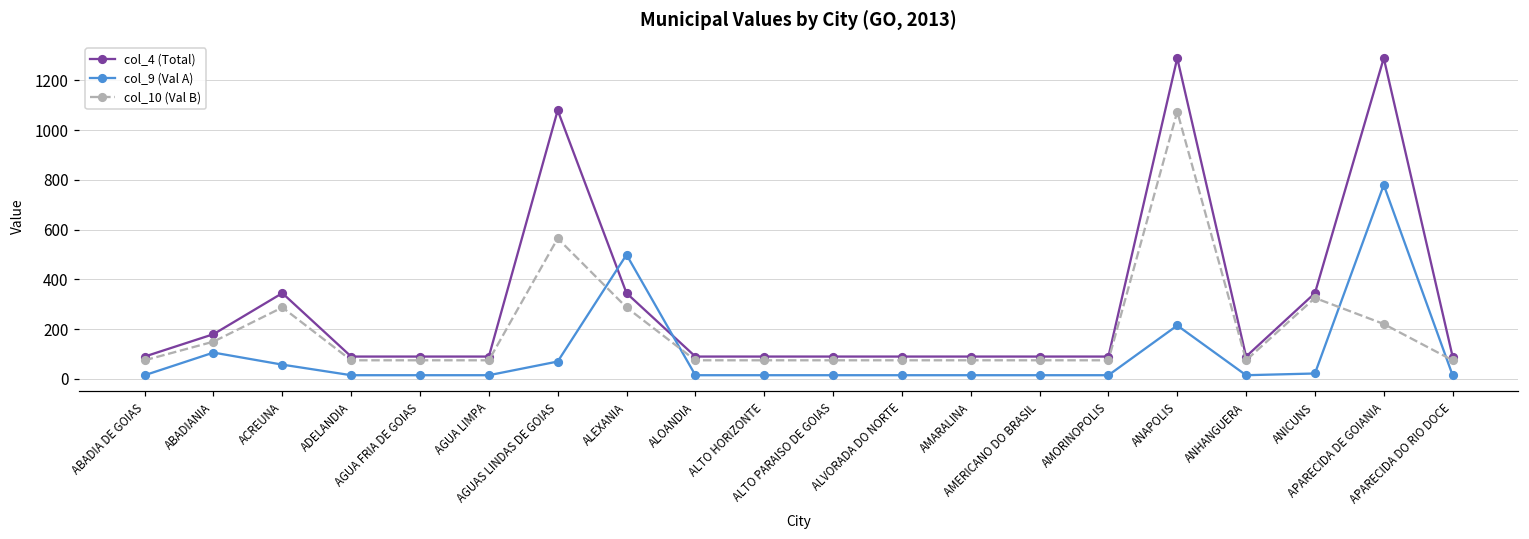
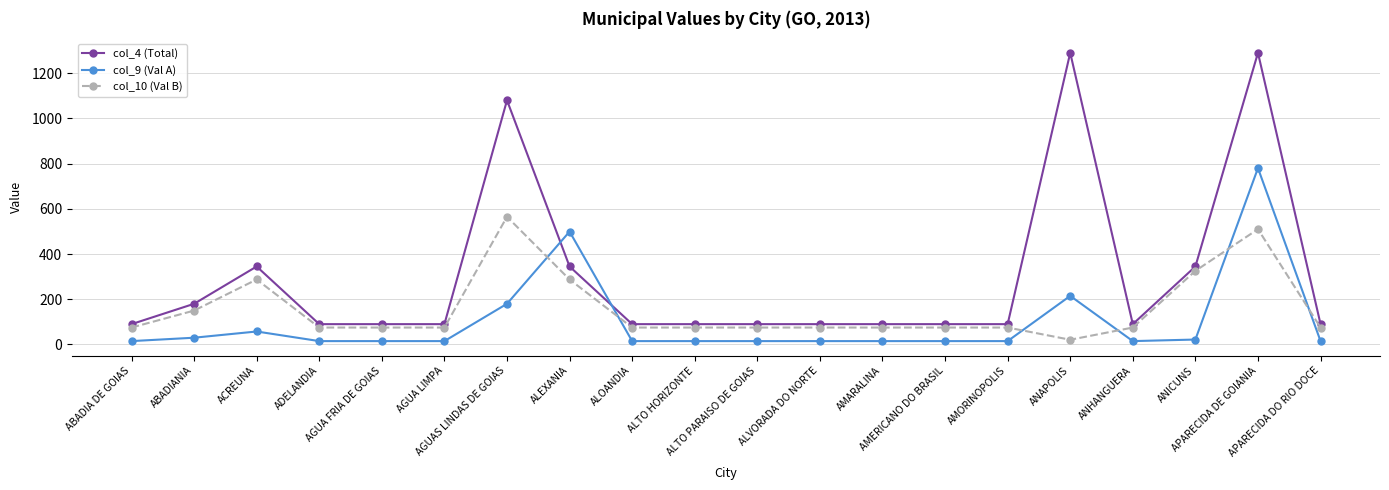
col_9 (Val A), ABADIANIA: 110 -> 30
col_9 (Val A), AGUAS LINDAS DE GOIAS: 70 -> 180
col_10 (Val B), ANAPOLIS: 1080 -> 20
col_10 (Val B), APARECIDA DE GOIANIA: 220 -> 510
